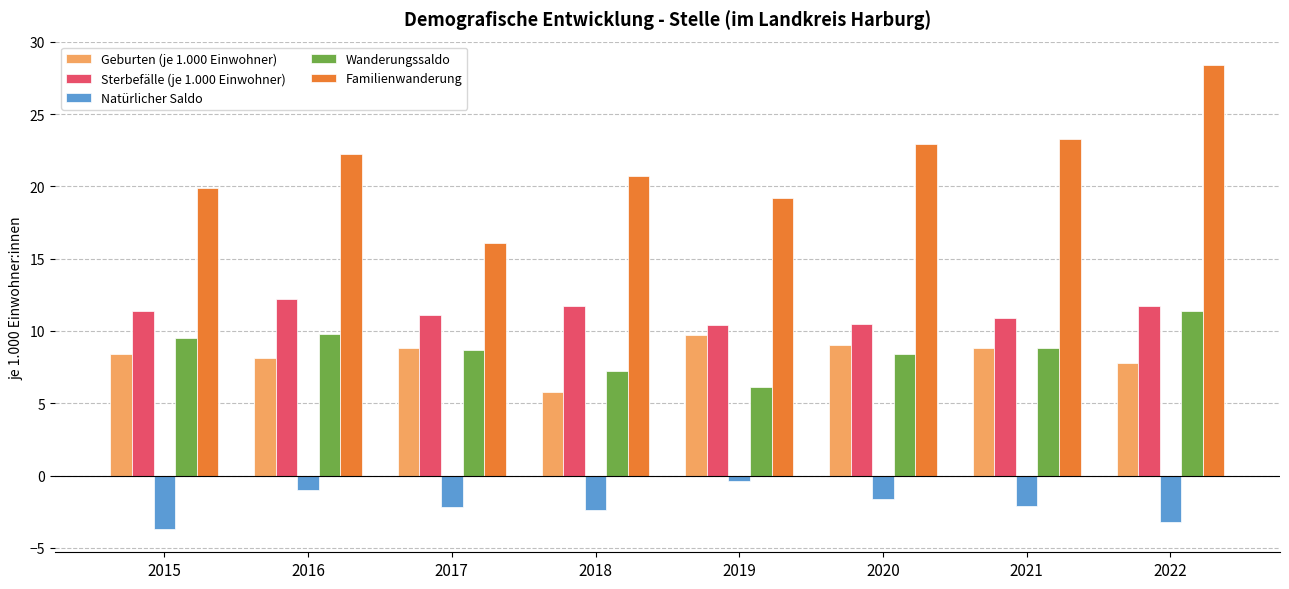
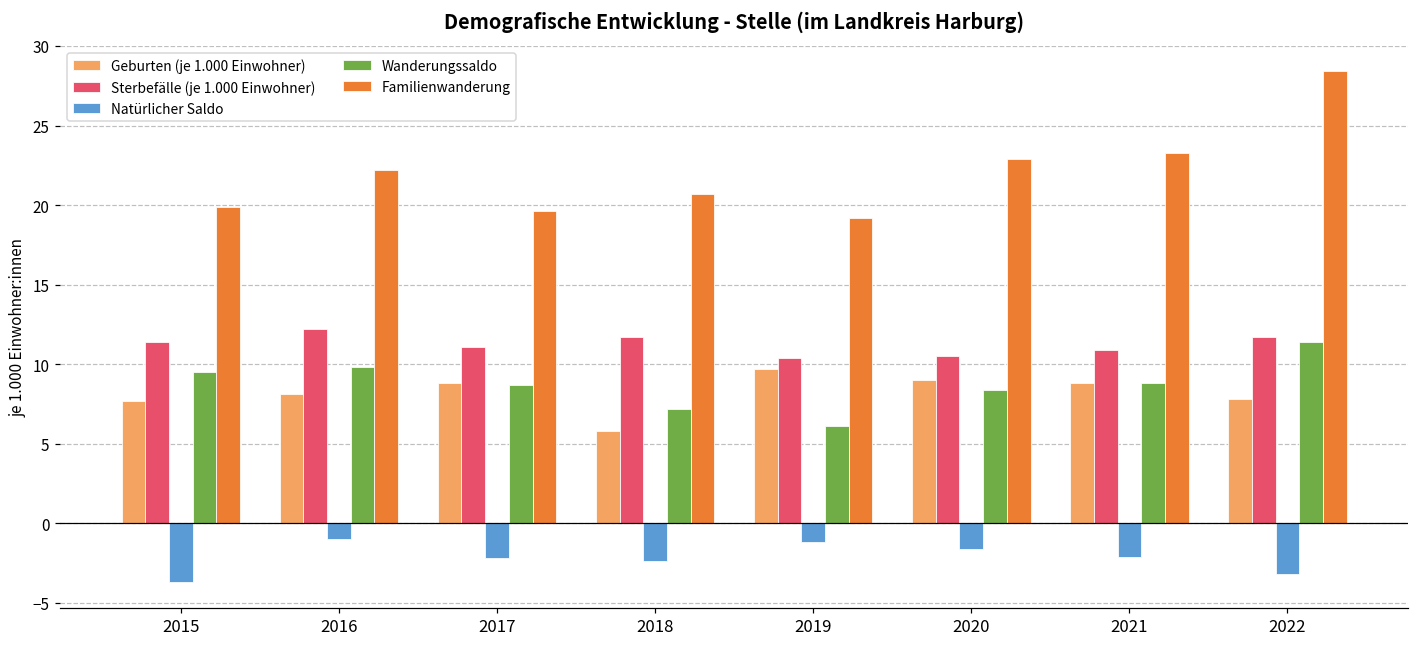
Geburten (je 1.000 Einwohner), 2015: 8.4 -> 7.7
Familienwanderung, 2017: 16.1 -> 19.6
Natürlicher Saldo, 2019: -0.4 -> -1.2
